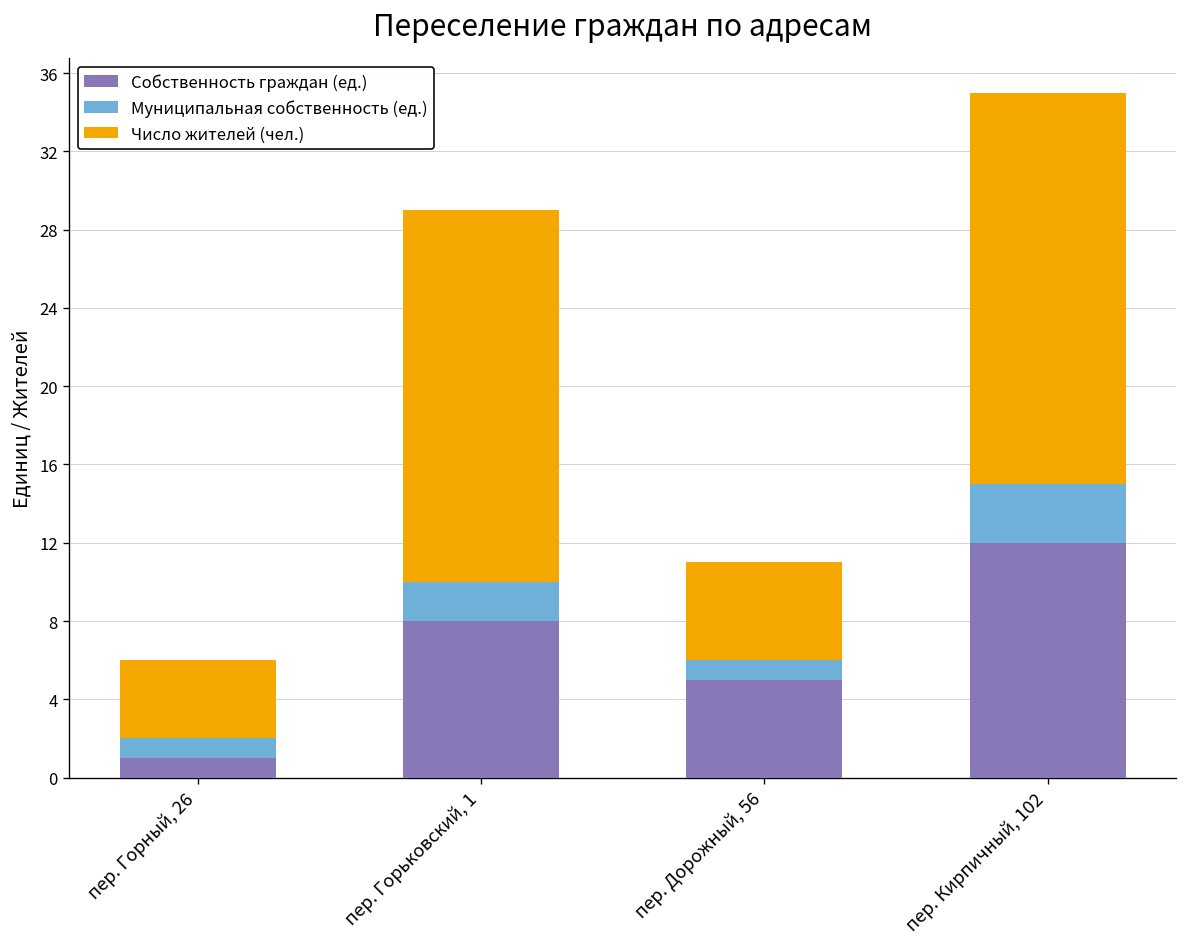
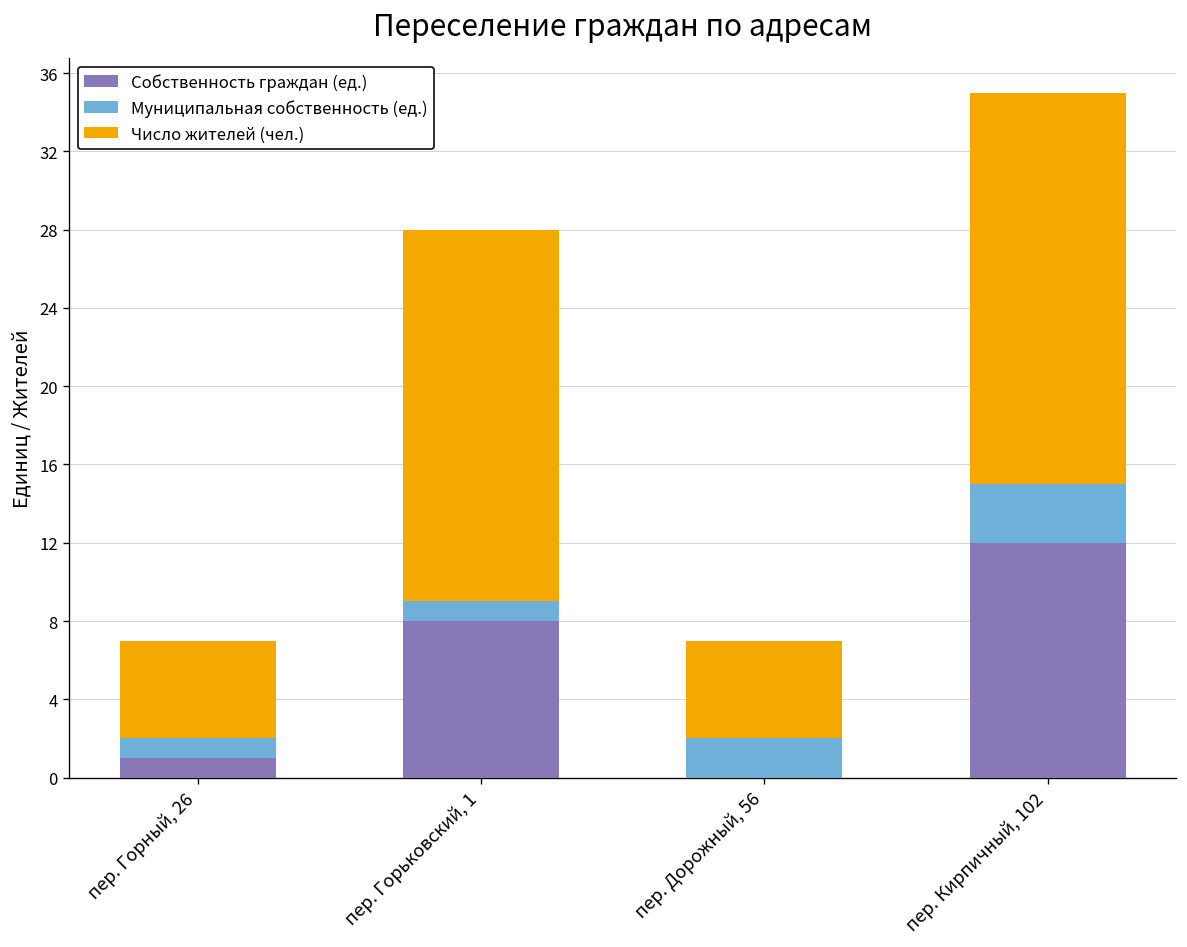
Число жителей (чел.), пер. Горный, 26: 4 -> 5
Муниципальная собственность (ед.), пер. Горьковский, 1: 2 -> 1
Собственность граждан (ед.), пер. Дорожный, 56: 5 -> 0
Муниципальная собственность (ед.), пер. Дорожный, 56: 1 -> 2
